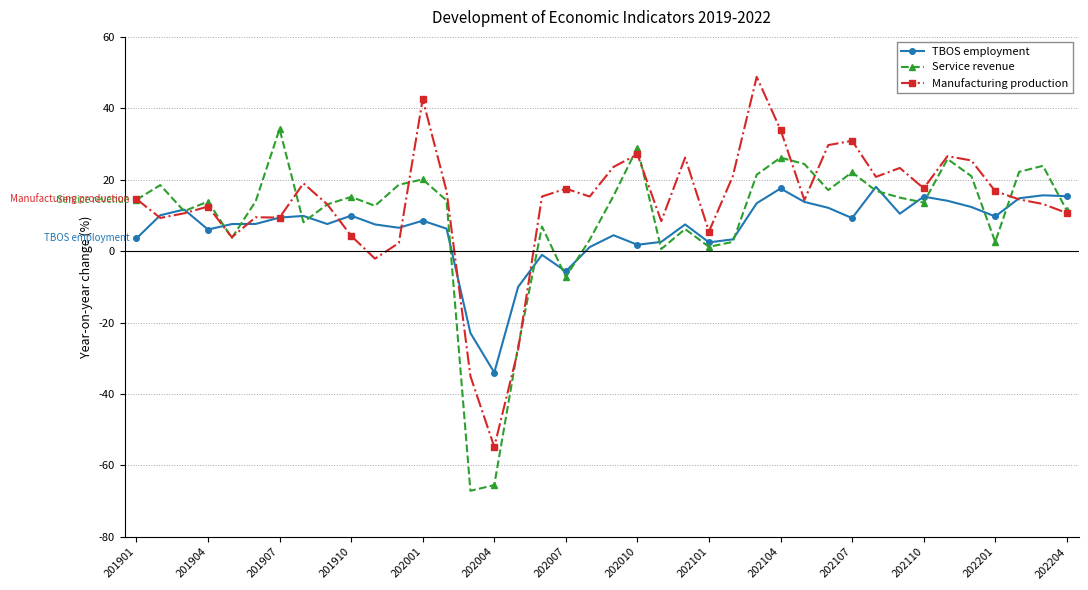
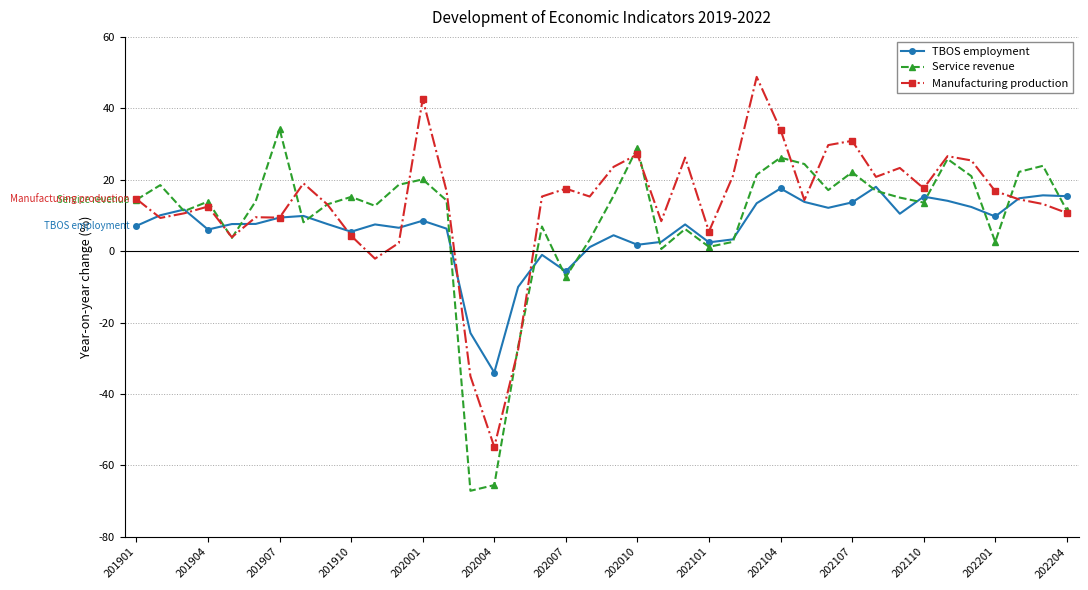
TBOS employment, 201901: 4 -> 7
TBOS employment, 201910: 10 -> 5
TBOS employment, 202107: 9 -> 14
